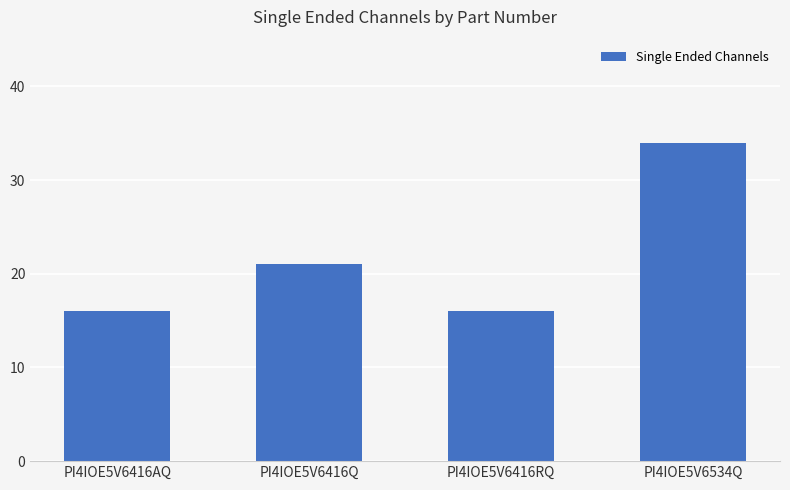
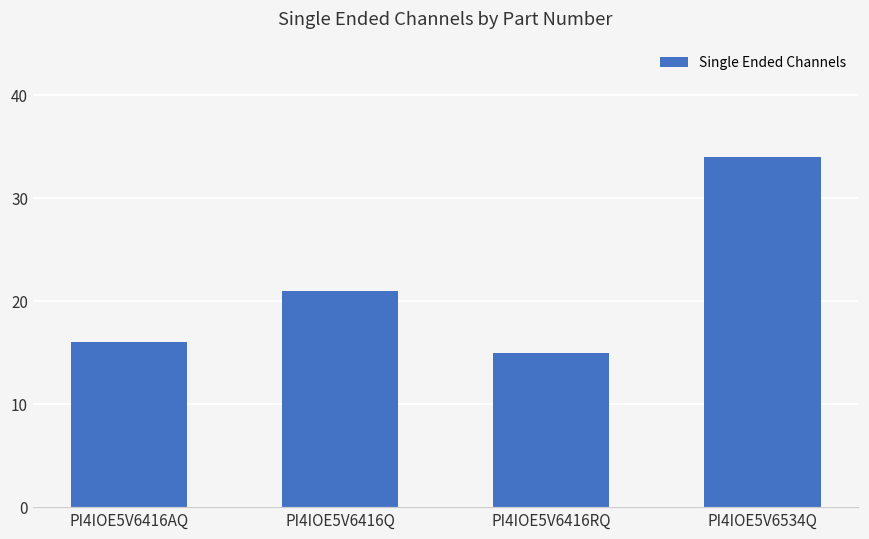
PI4IOE5V6416RQ: 16 -> 15
